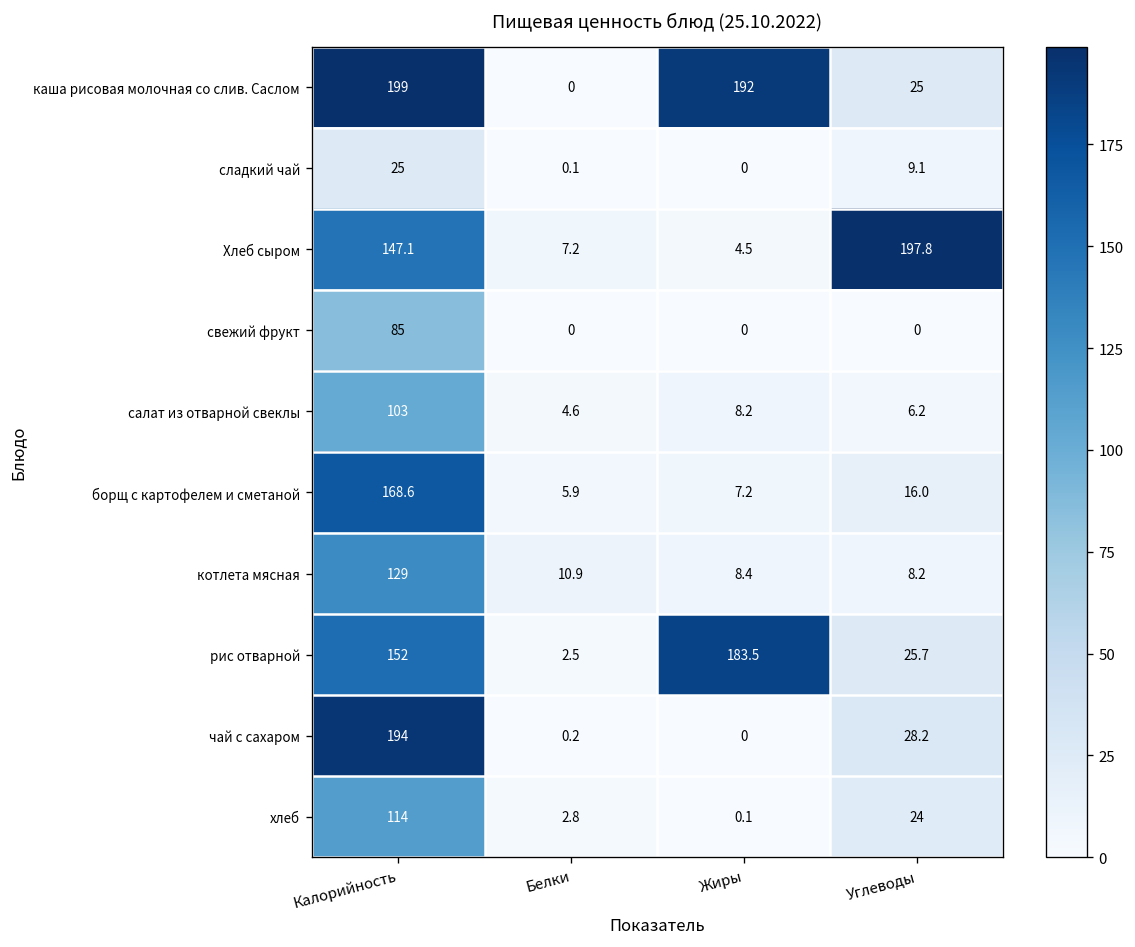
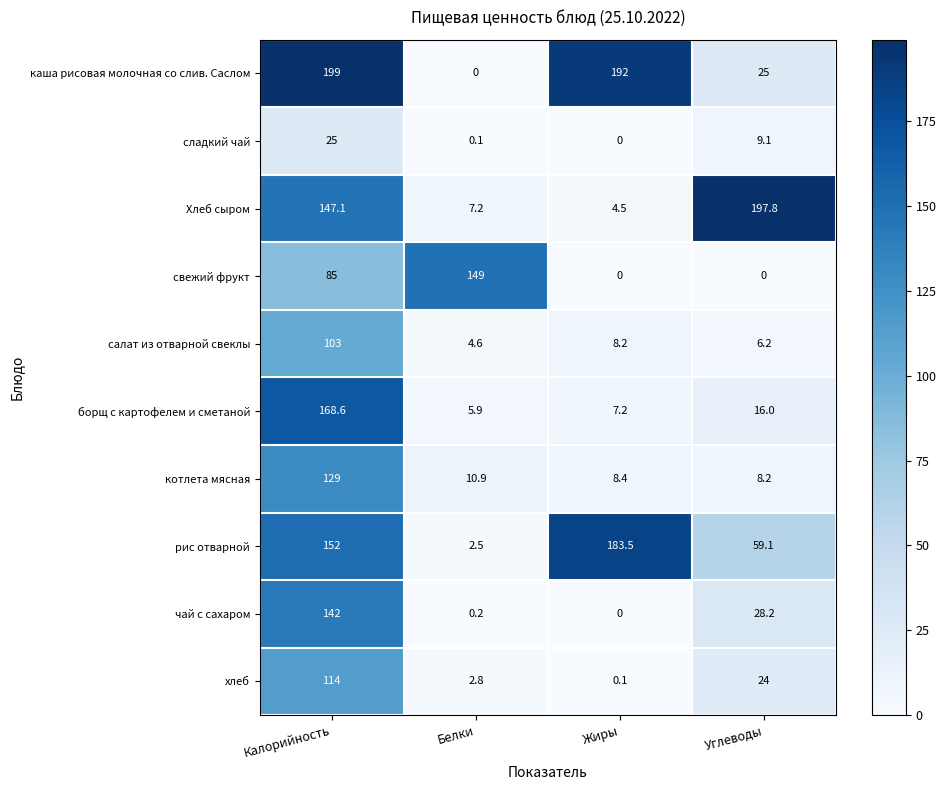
свежий фрукт, Белки: 0 -> 149
рис отварной, Углеводы: 25.7 -> 59.1
чай с сахаром, Калорийность: 194 -> 142
